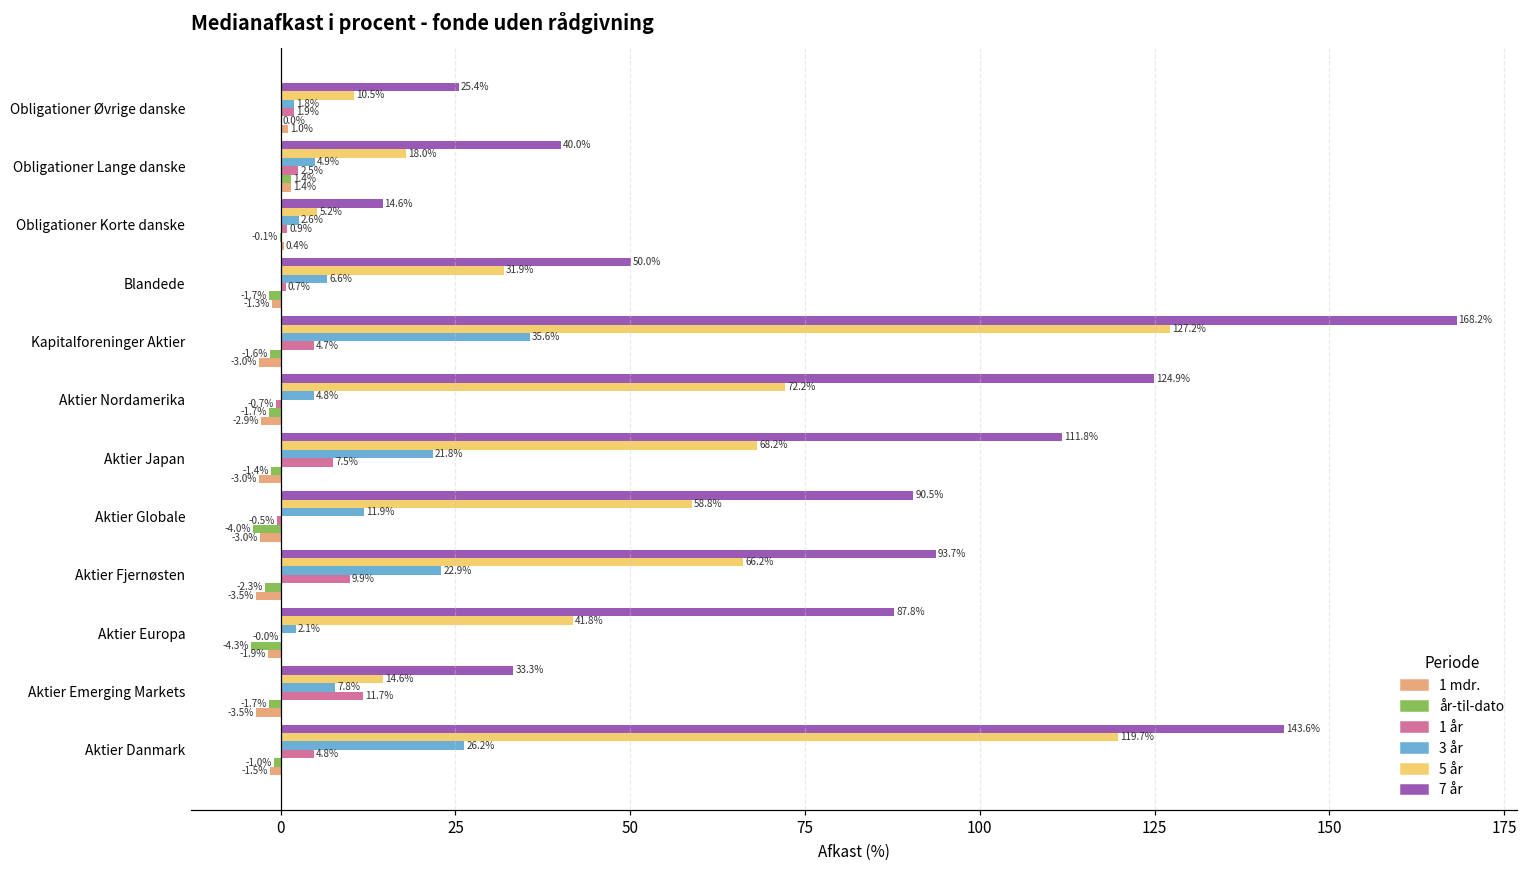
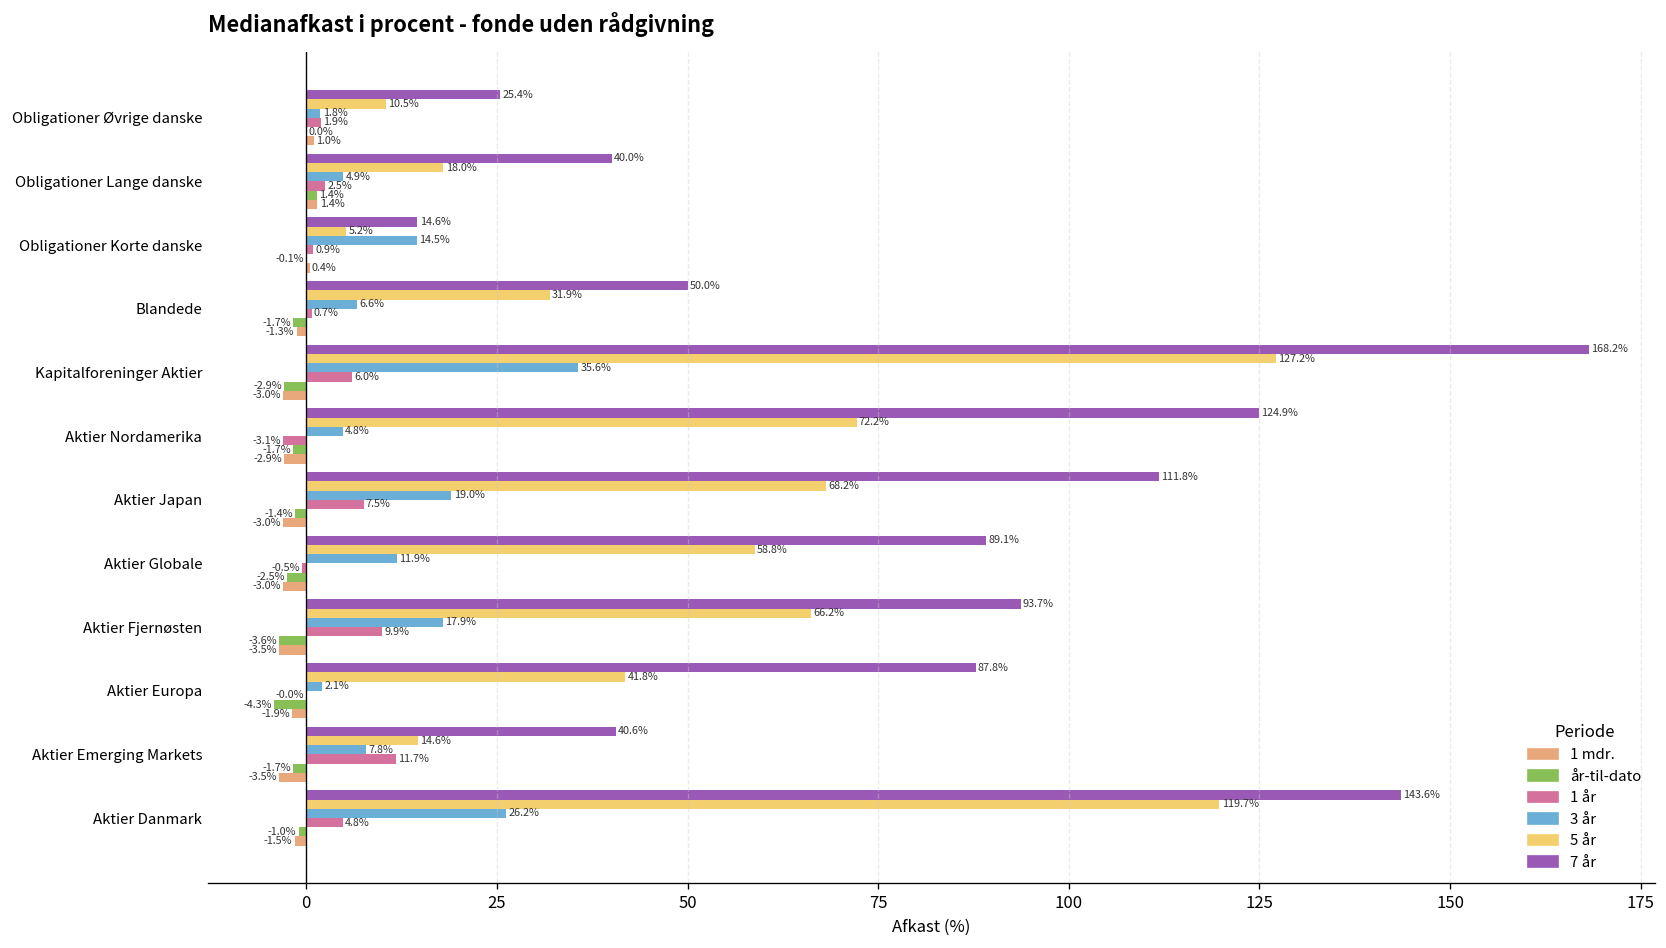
3 år, Obligationer Korte danske: 2.6% -> 14.5%
1 år, Kapitalforeninger Aktier: 4.7% -> 6.0%
år-til-dato, Kapitalforeninger Aktier: -1.6% -> -2.9%
1 år, Aktier Nordamerika: -0.7% -> -3.1%
3 år, Aktier Japan: 21.8% -> 19.0%
7 år, Aktier Globale: 90.5% -> 89.1%
år-til-dato, Aktier Globale: -4.0% -> -2.5%
3 år, Aktier Fjernøsten: 22.9% -> 17.9%
år-til-dato, Aktier Fjernøsten: -2.3% -> -3.6%
7 år, Aktier Emerging Markets: 33.3% -> 40.6%
